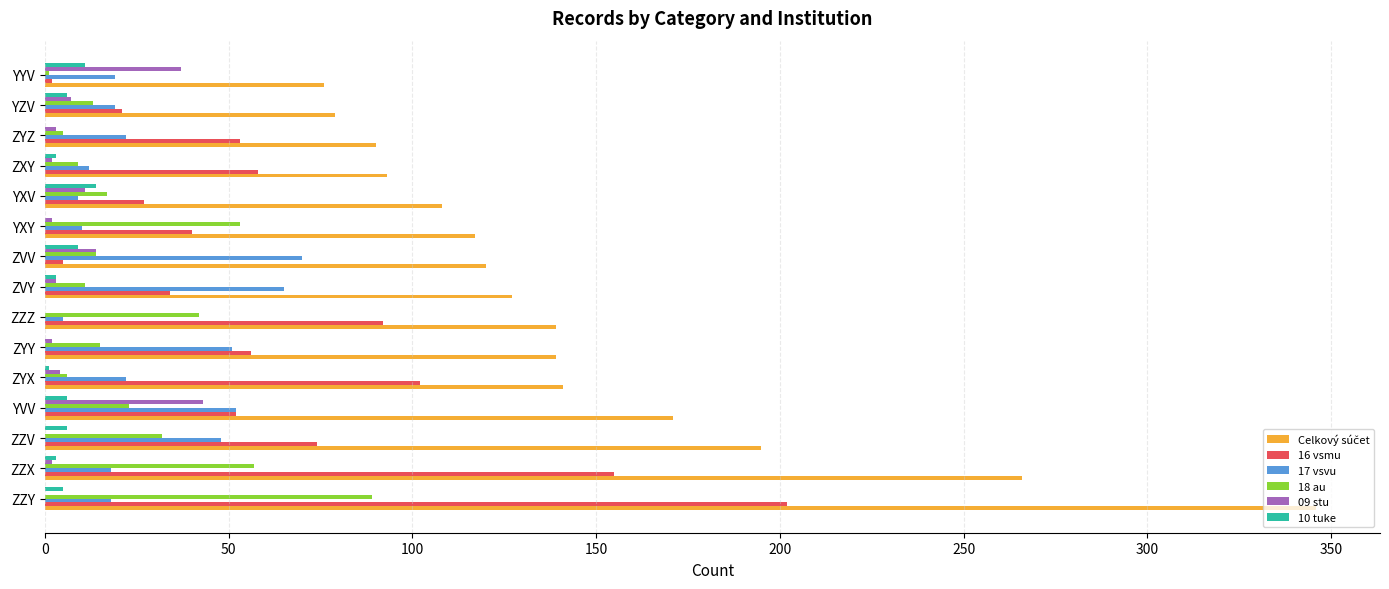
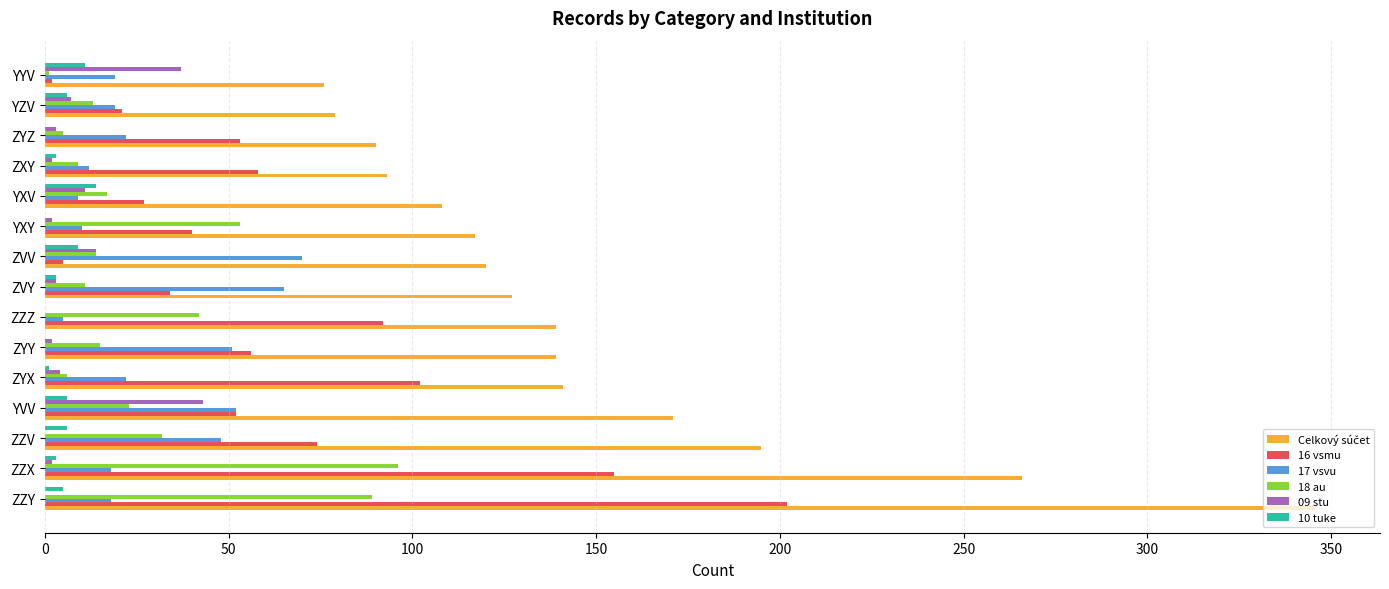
18 au, ZZX: 57 -> 96
